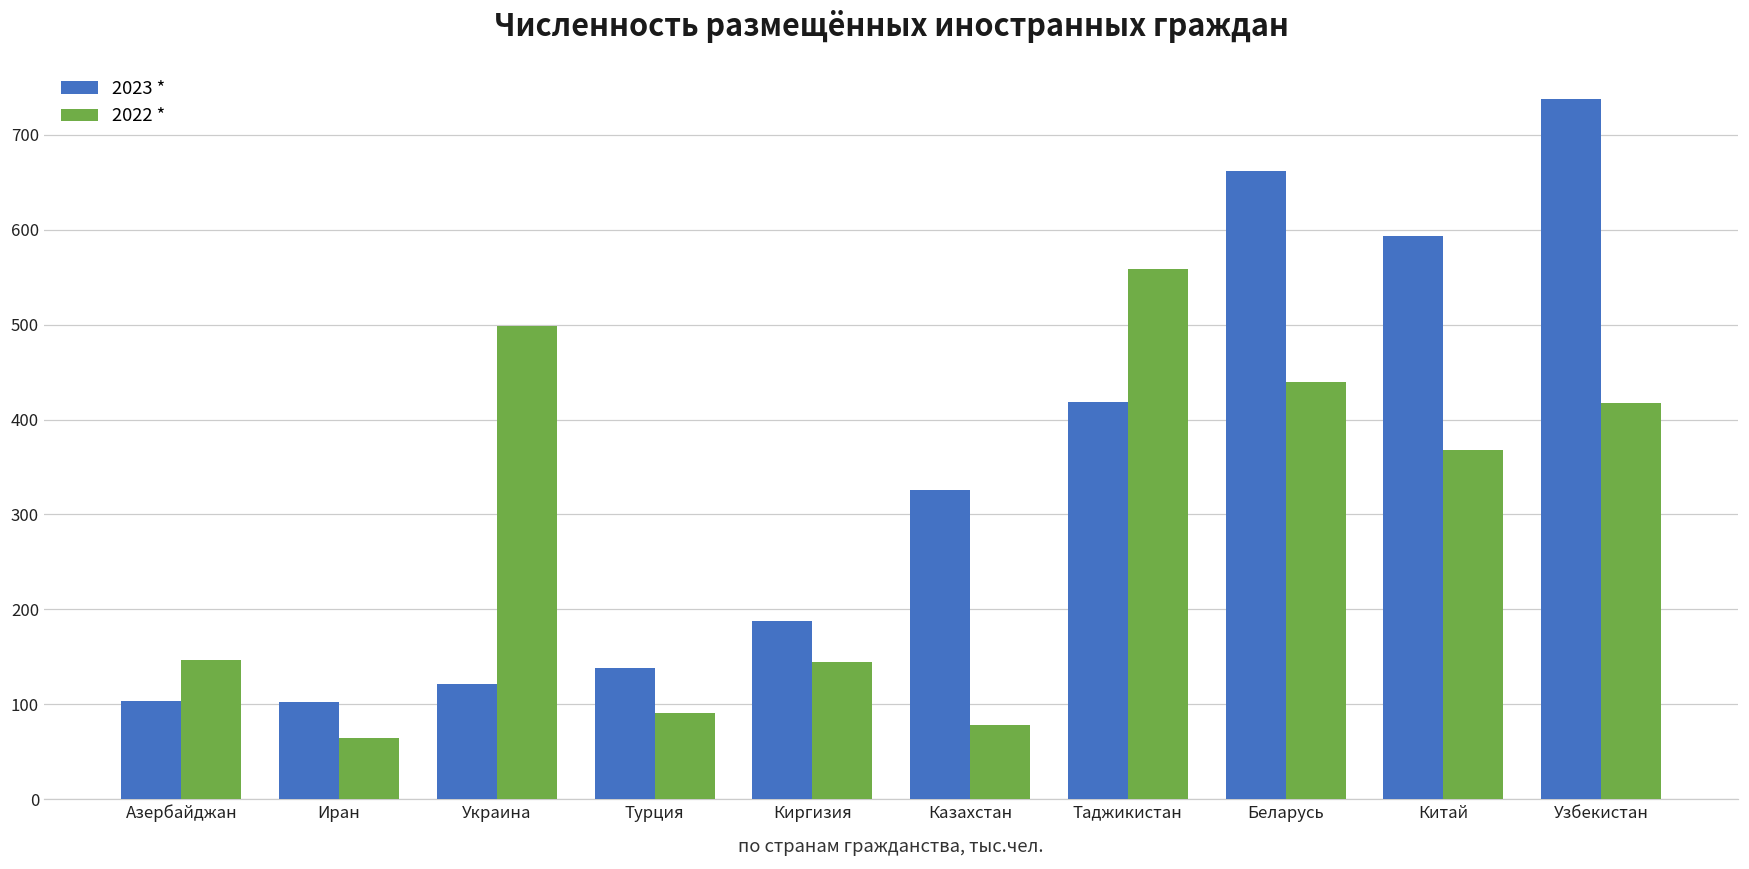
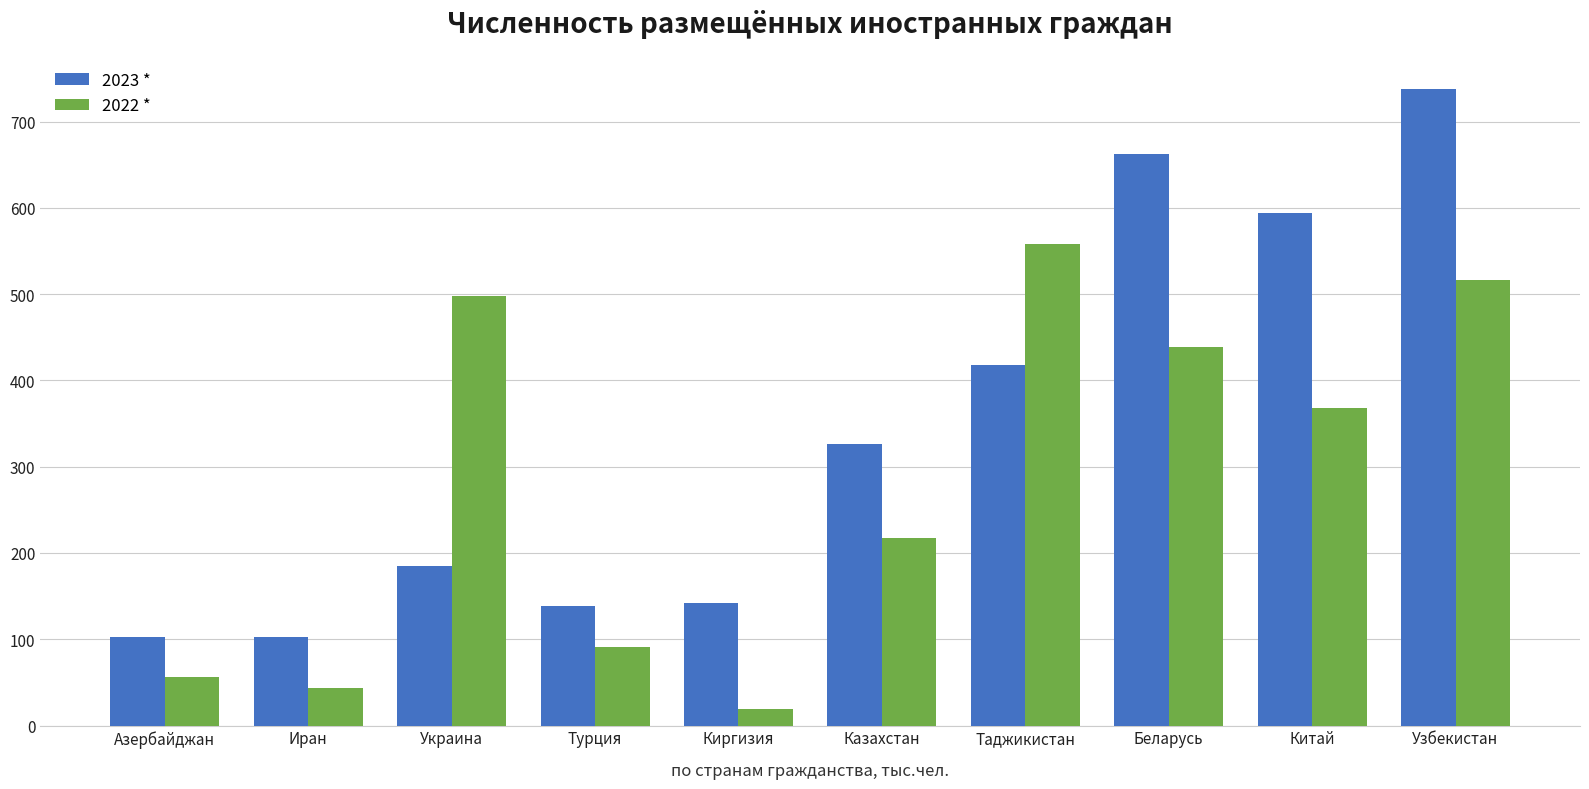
2022 *, Азербайджан: 150 -> 60
2022 *, Иран: 60 -> 40
2023 *, Украина: 120 -> 180
2023 *, Киргизия: 190 -> 140
2022 *, Киргизия: 140 -> 20
2022 *, Казахстан: 80 -> 220
2022 *, Узбекистан: 420 -> 520
